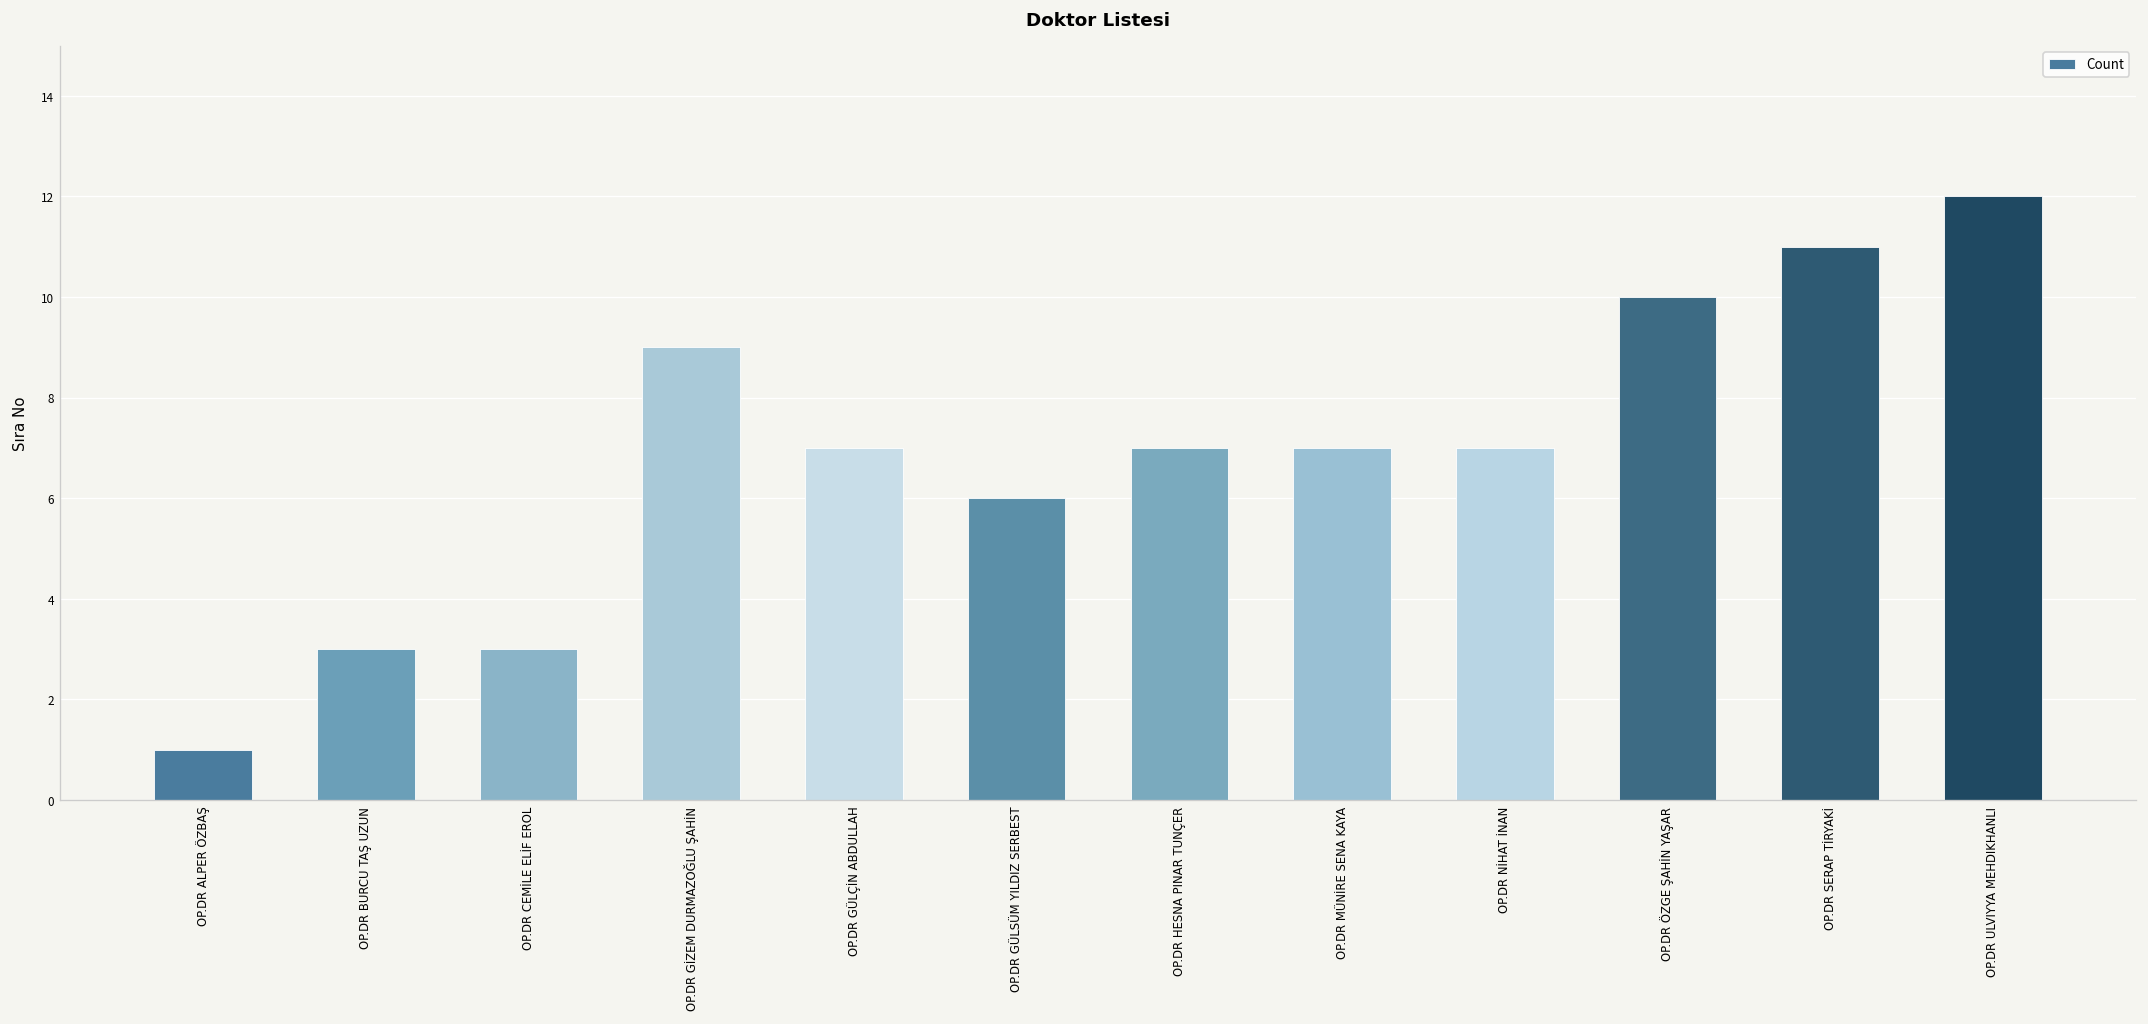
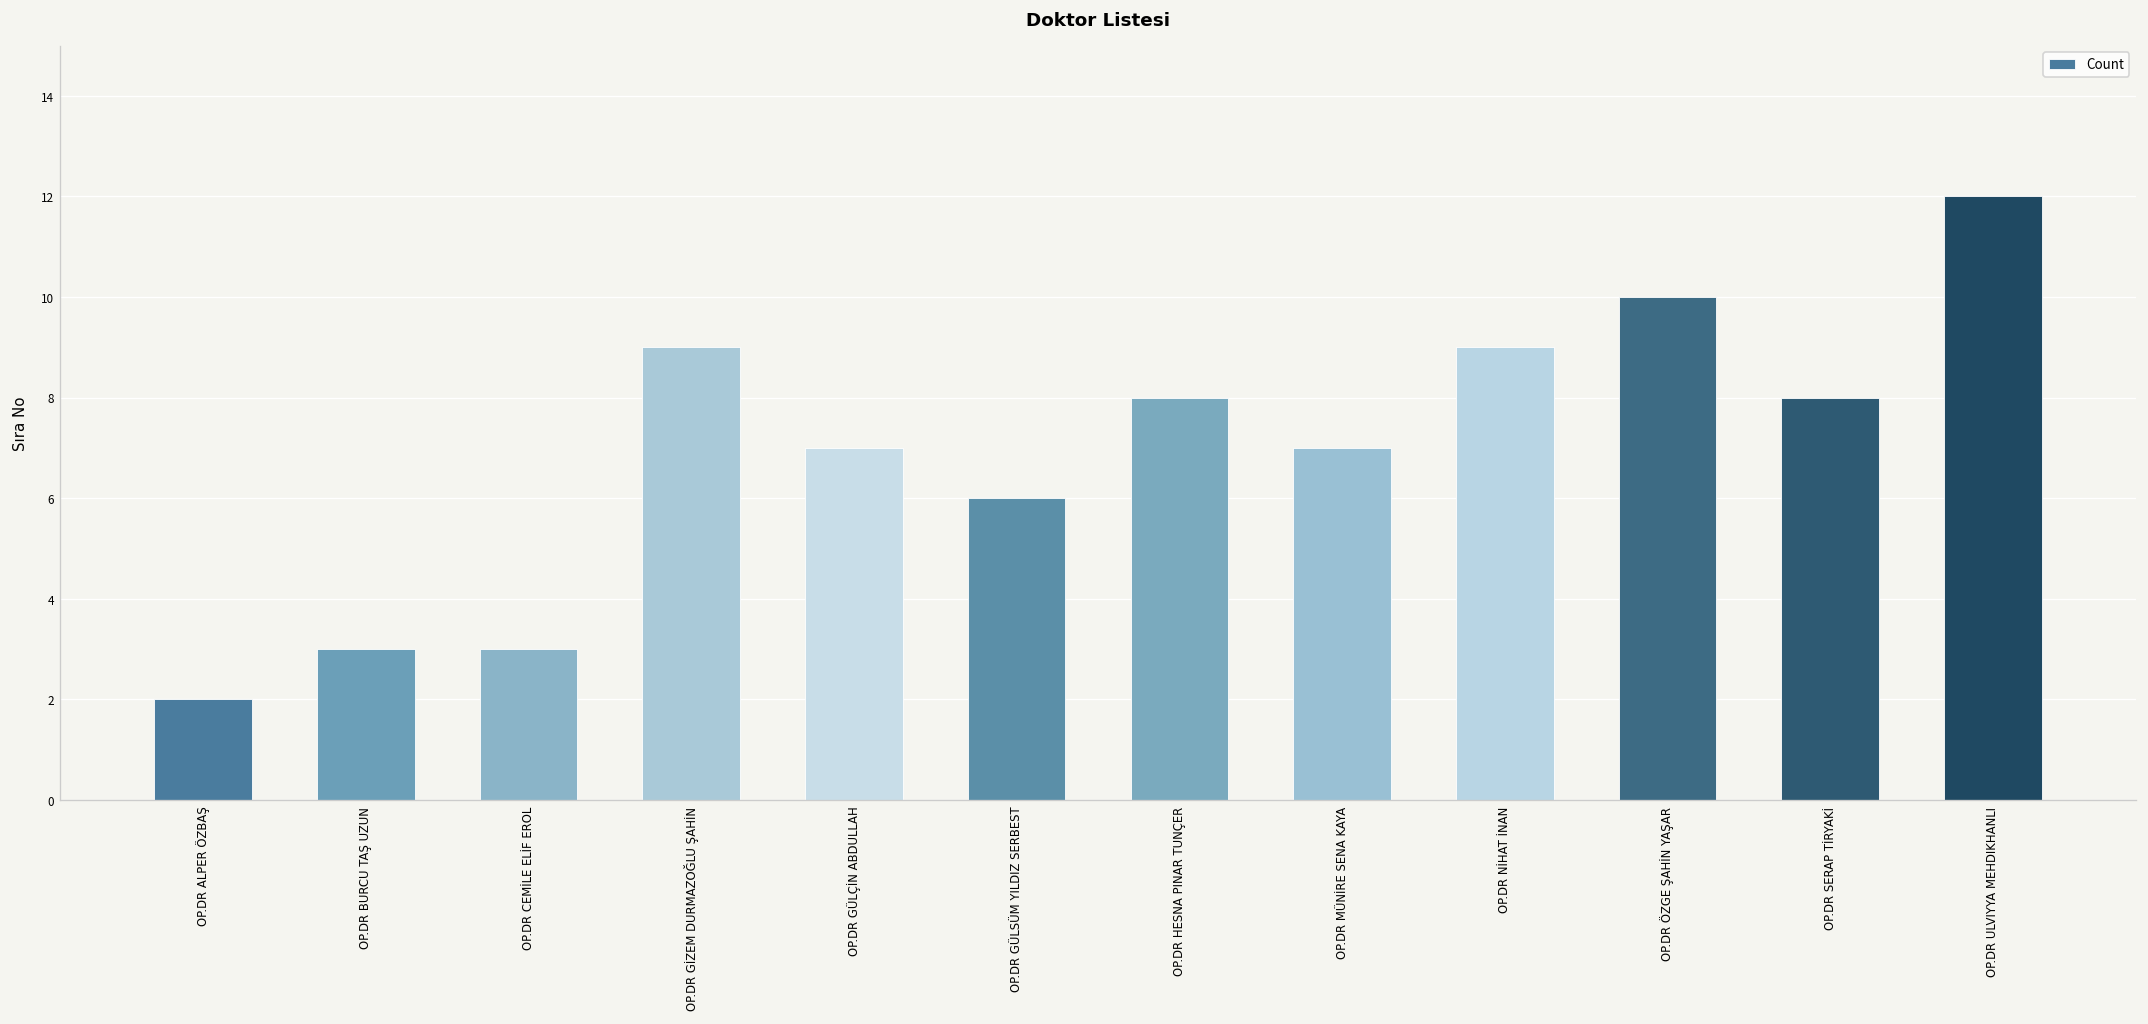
OP.DR ALPER ÖZBAŞ: 1 -> 2
OP.DR HESNA PINAR TUNÇER: 7 -> 8
OP.DR NİHAT İNAN: 7 -> 9
OP.DR SERAP TİRYAKİ: 11 -> 8
